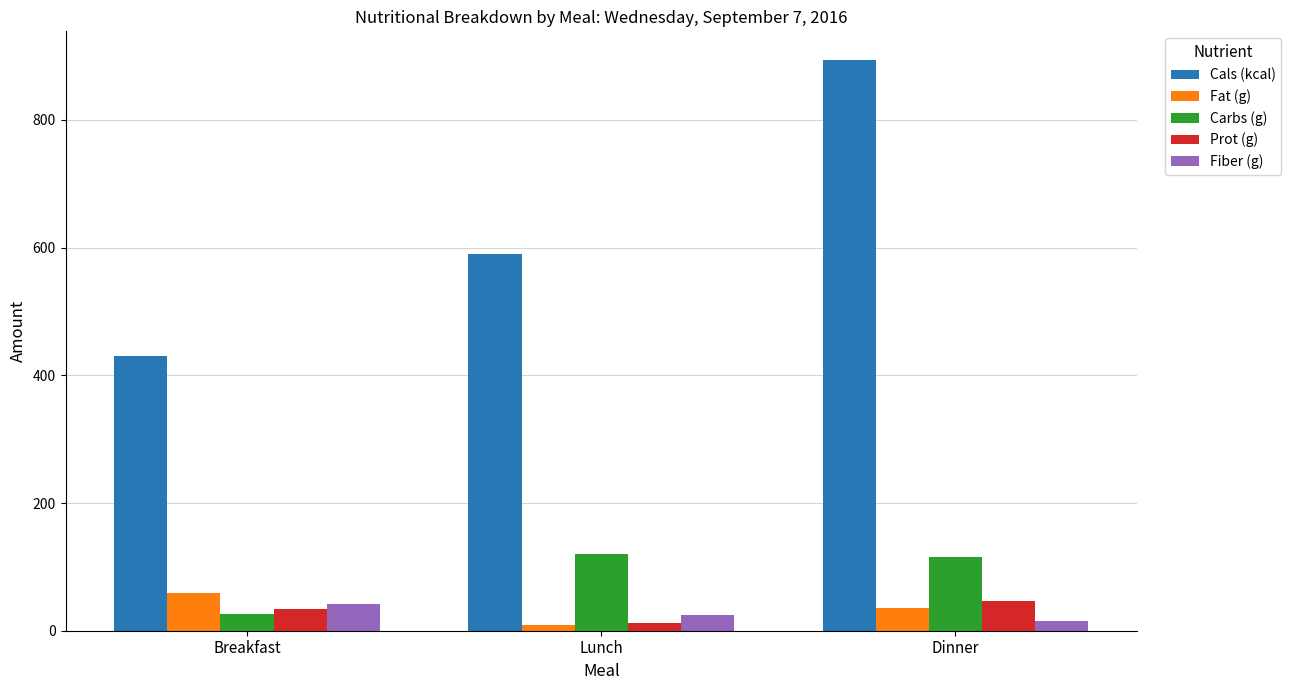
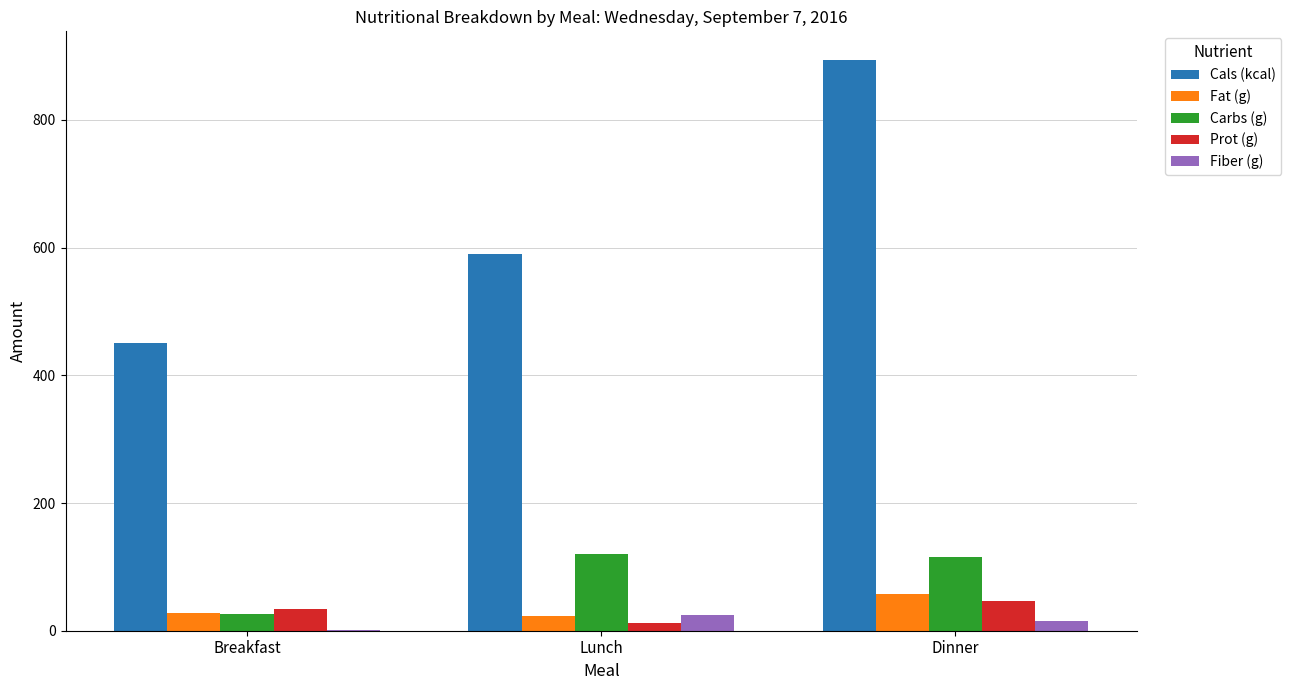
Cals (kcal), Breakfast: 430 -> 450
Fat (g), Breakfast: 60 -> 30
Fiber (g), Breakfast: 40 -> 0
Fat (g), Lunch: 10 -> 20
Fat (g), Dinner: 40 -> 60
